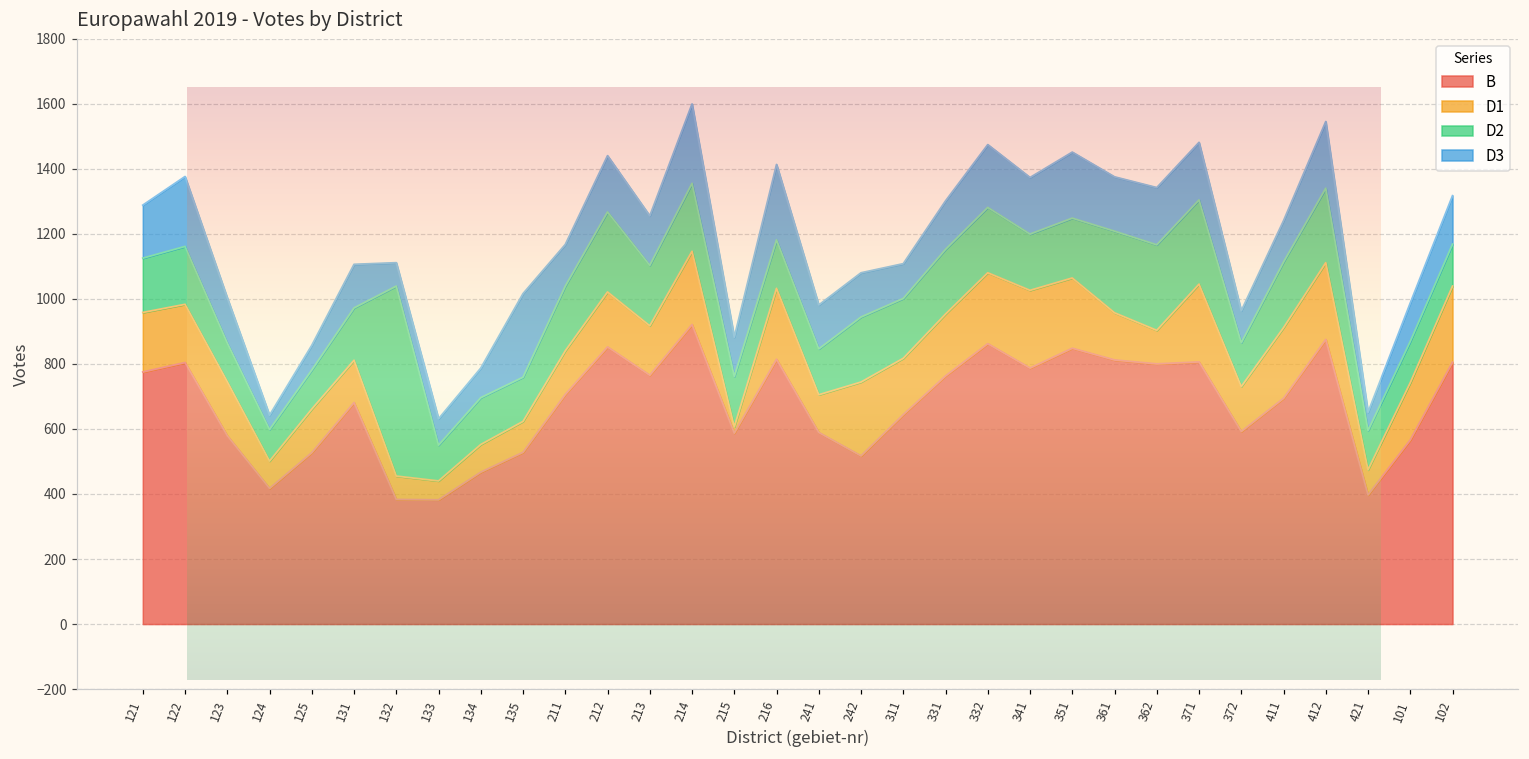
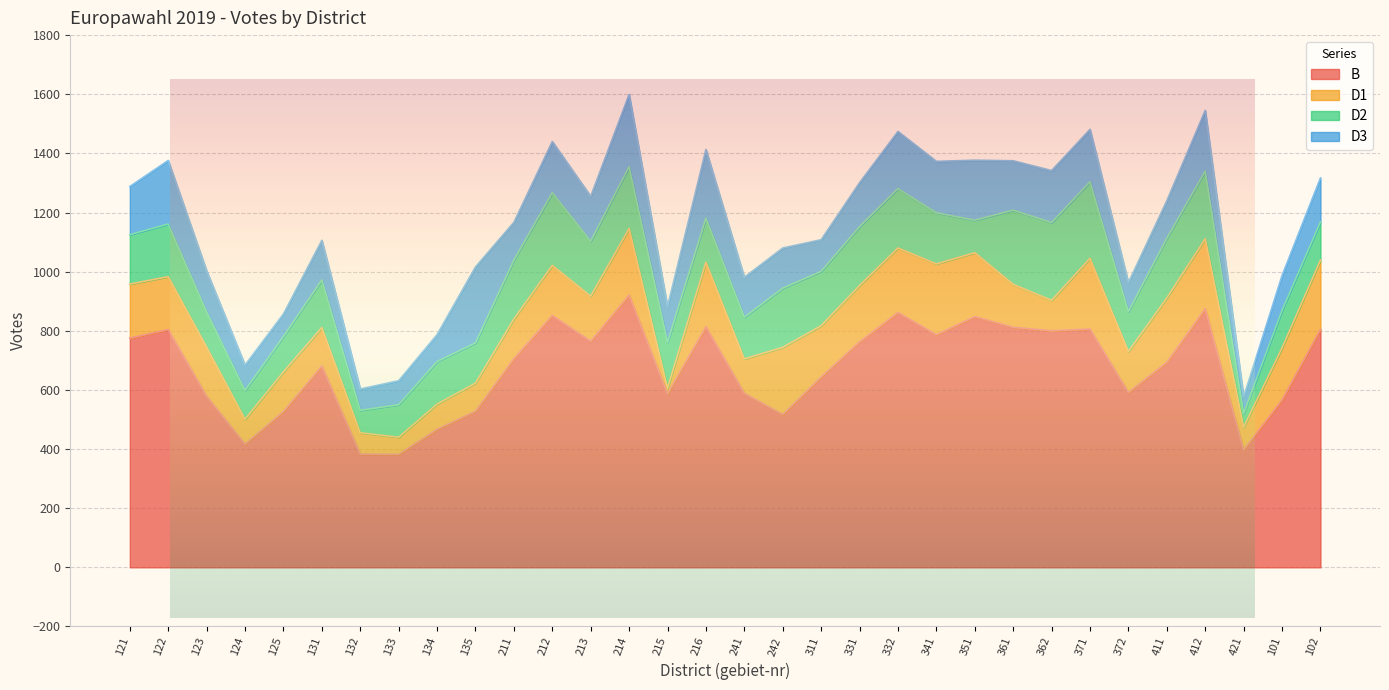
Europawahl 2019 - Votes by District, D3, 124: 40 -> 90
Europawahl 2019 - Votes by District, D2, 132: 580 -> 80
Europawahl 2019 - Votes by District, D2, 351: 180 -> 110
Europawahl 2019 - Votes by District, D2, 421: 120 -> 50
